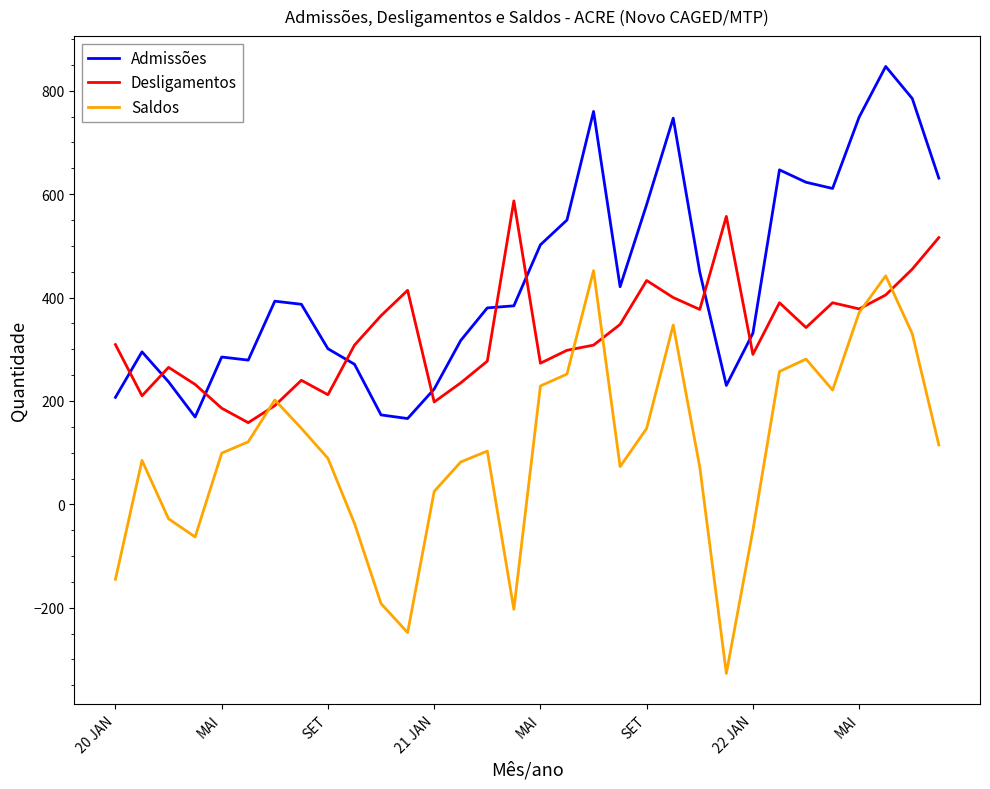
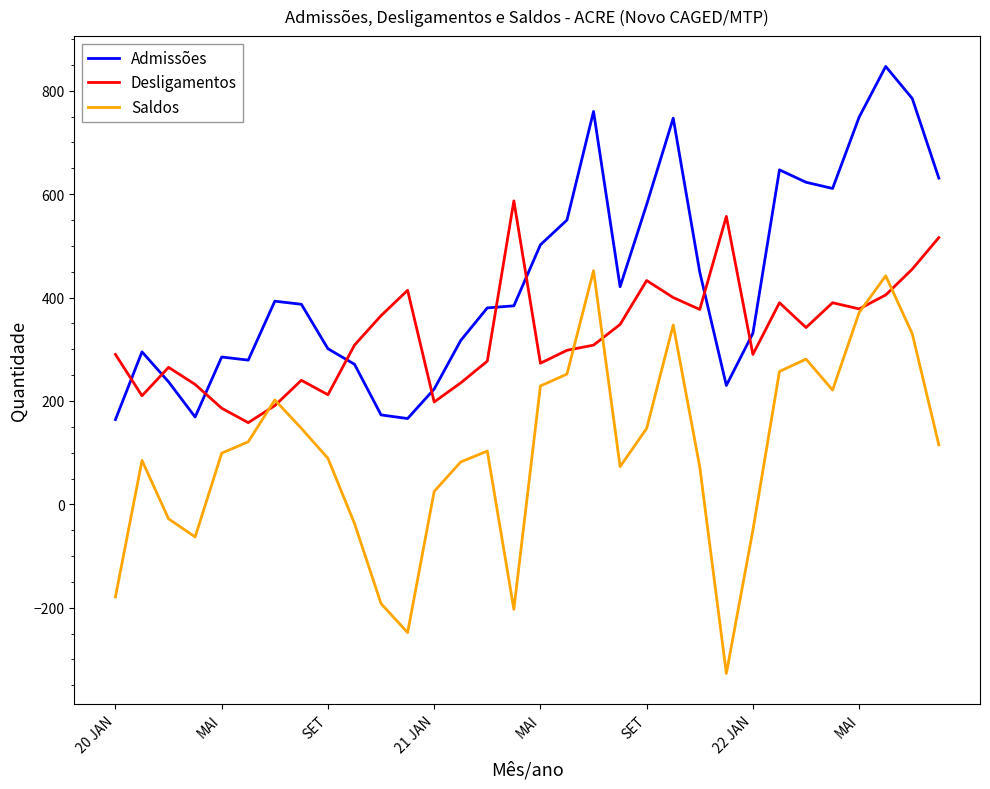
Admissões, 20 JAN: 210 -> 160
Desligamentos, 20 JAN: 310 -> 290
Saldos, 20 JAN: -150 -> -180
